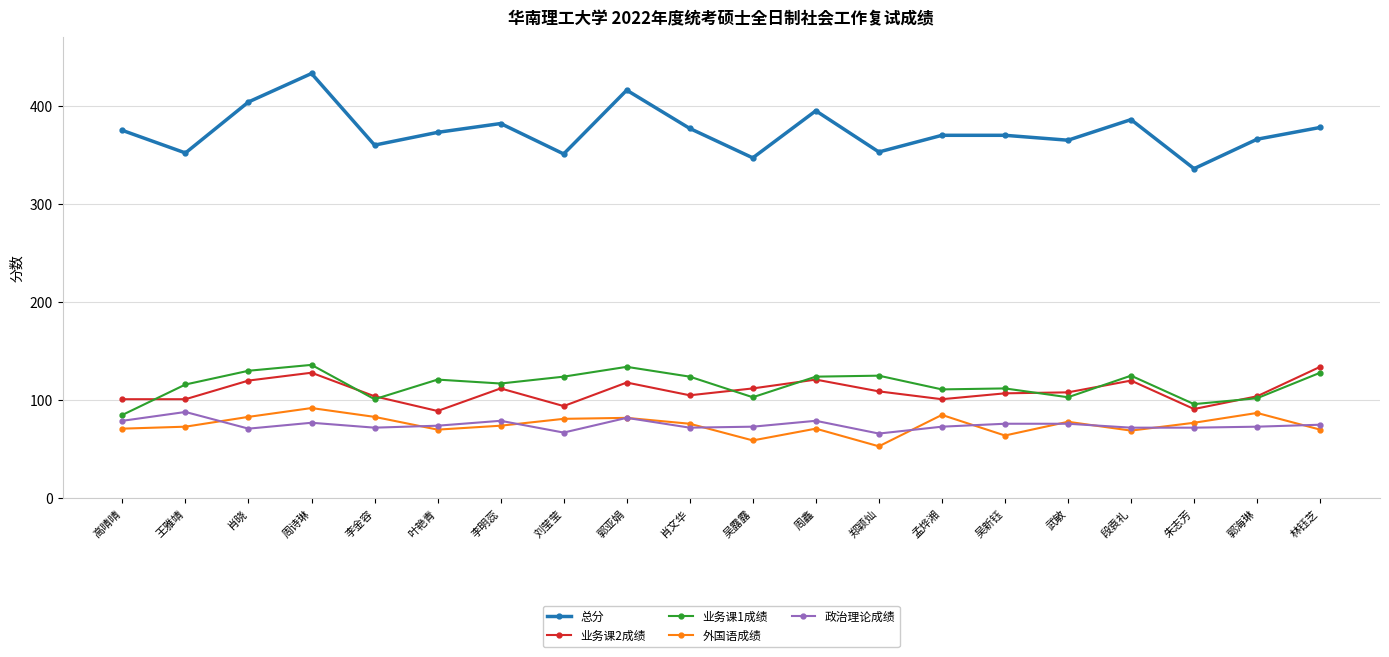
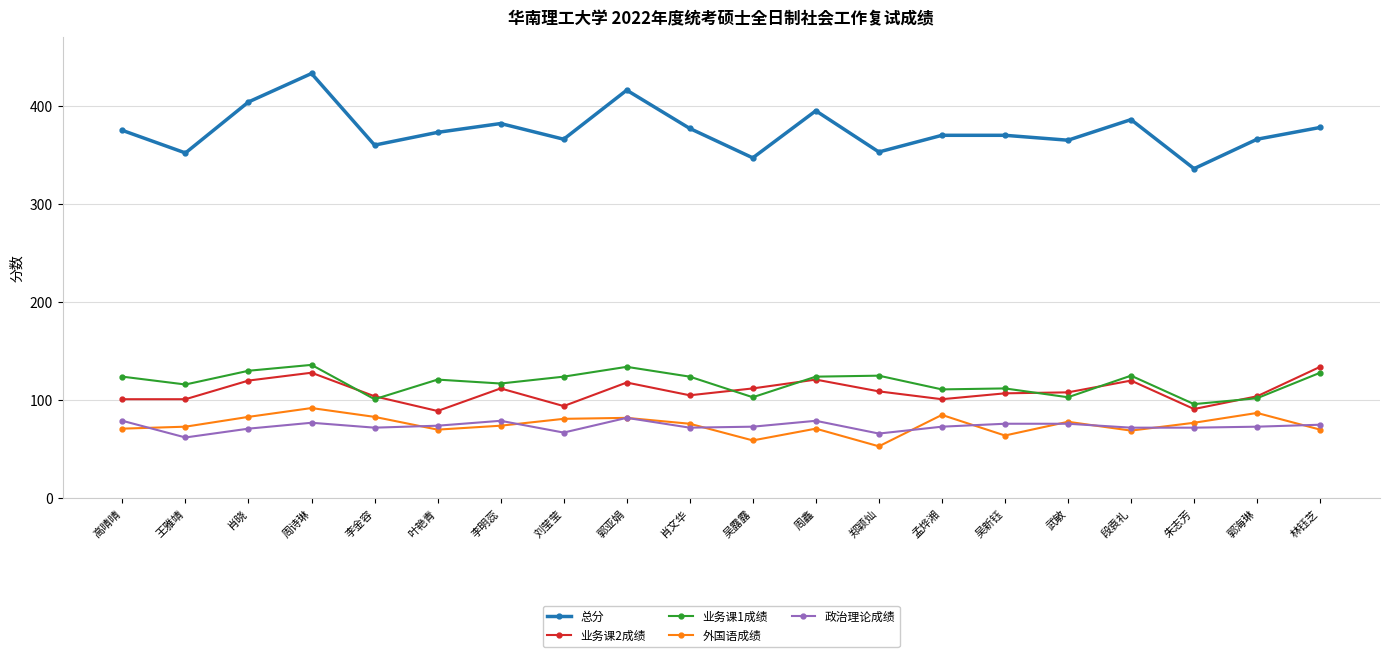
业务课1成绩, 高晴晴: 90 -> 120
政治理论成绩, 王雅靖: 90 -> 60
总分, 刘莹莹: 350 -> 370
